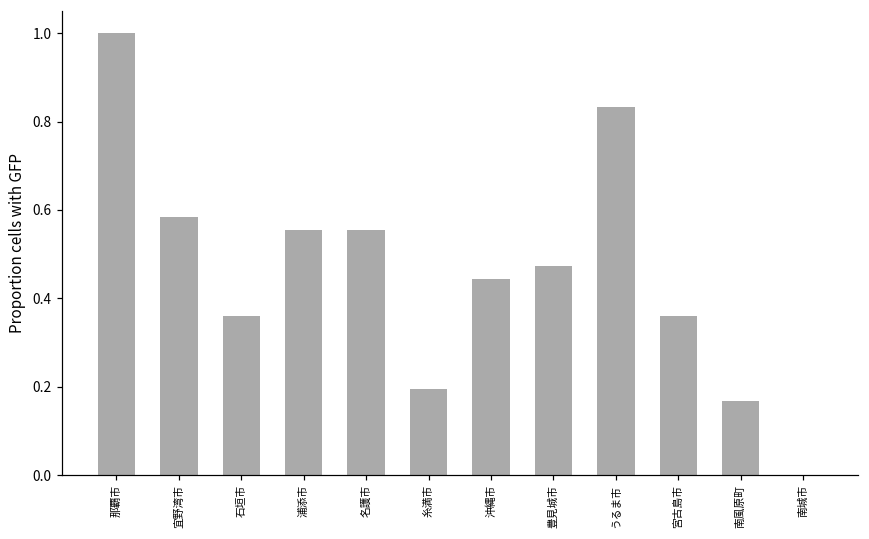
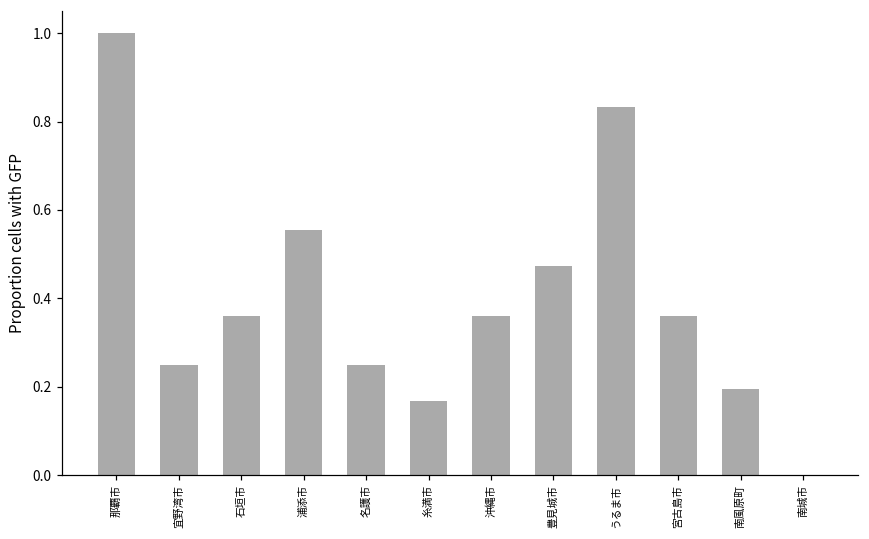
宜野湾市: 0.58 -> 0.25
名護市: 0.56 -> 0.25
糸満市: 0.19 -> 0.17
沖縄市: 0.44 -> 0.36
南風原町: 0.17 -> 0.19
